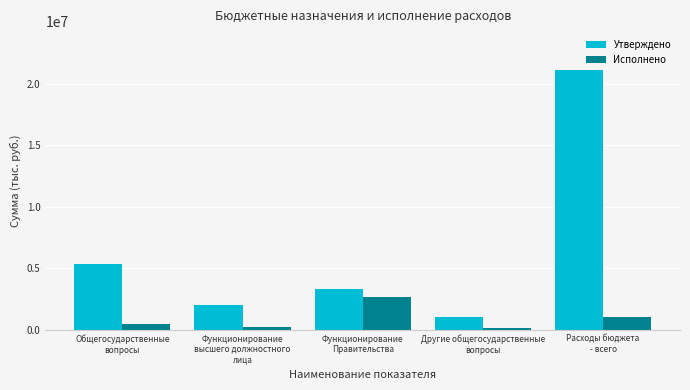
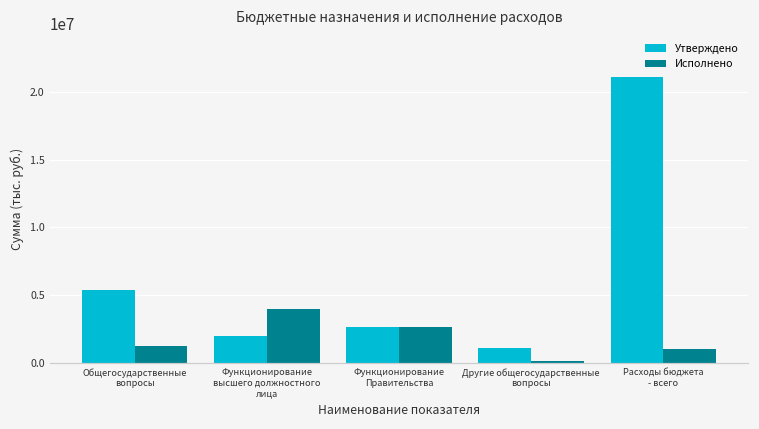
Исполнено, Общегосударственные вопросы: 500000 -> 1200000
Исполнено, Функционирование высшего должностного лица: 200000 -> 3900000
Утверждено, Функционирование Правительства: 3300000 -> 2600000
